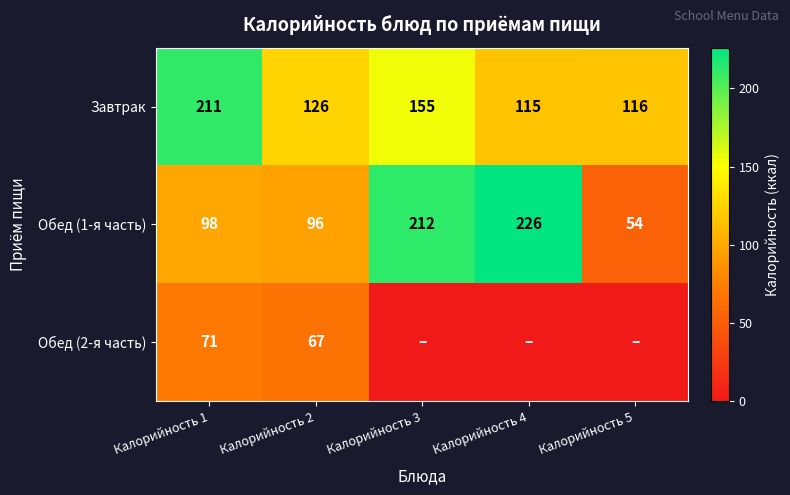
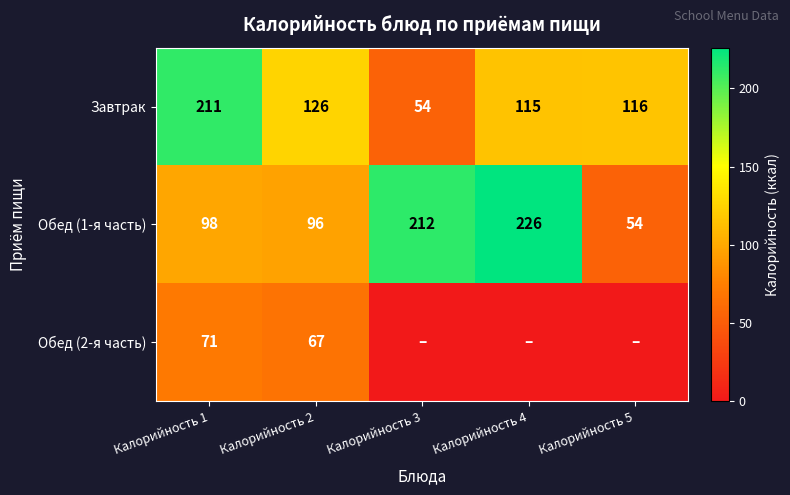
Завтрак, Калорийность 3: 155 -> 54
